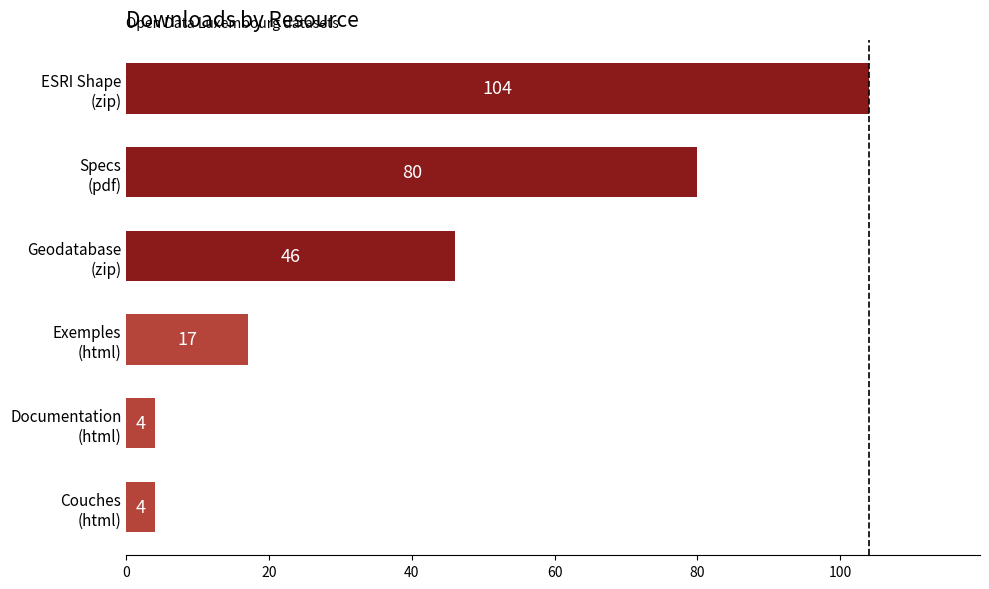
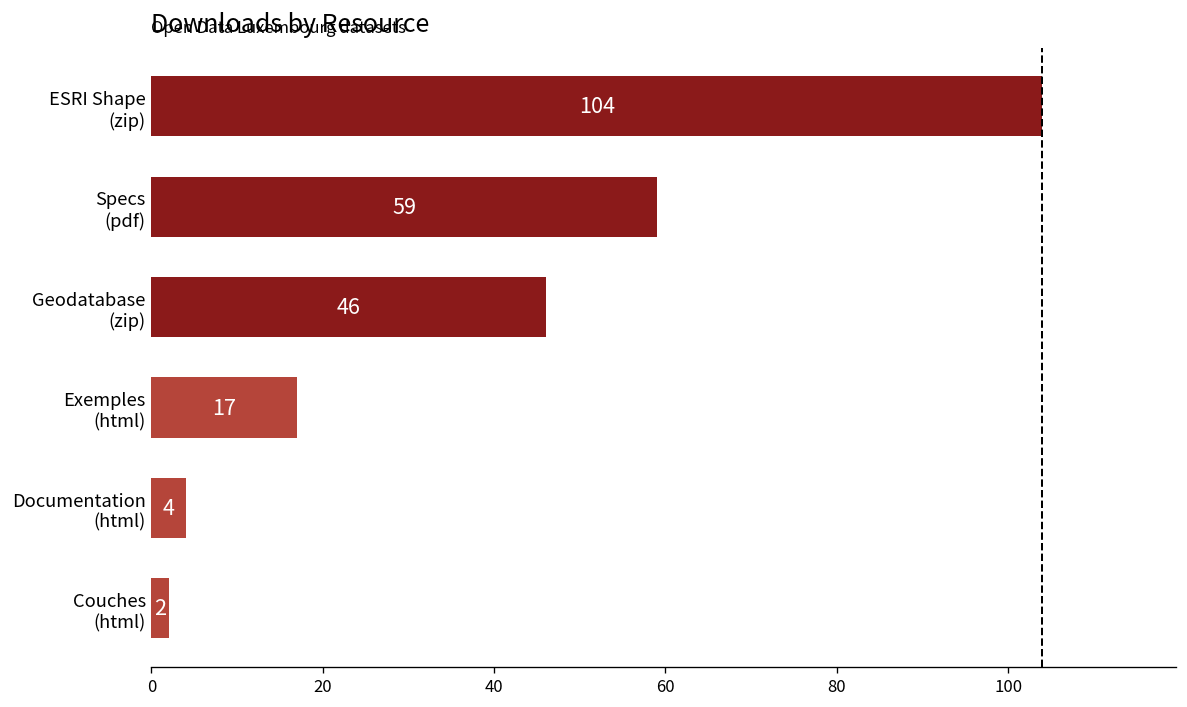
Specs (pdf): 80 -> 59
Couches (html): 4 -> 2
